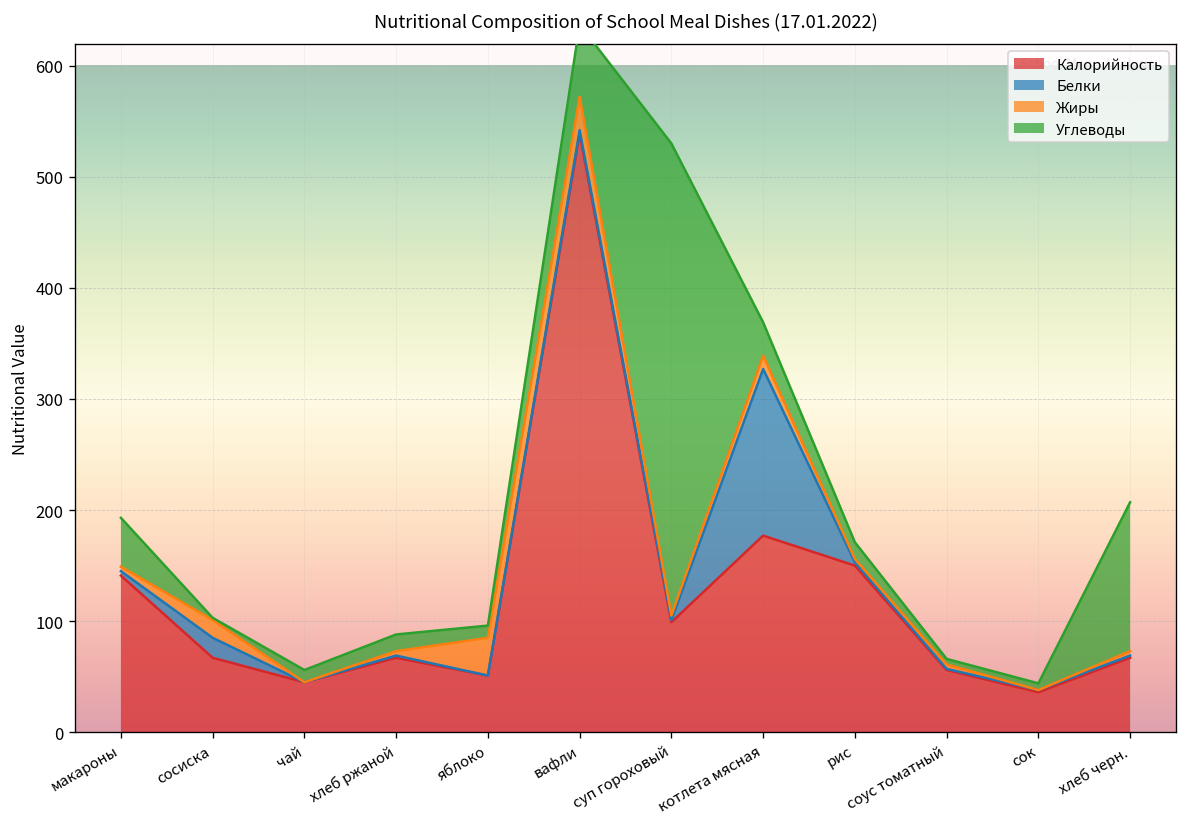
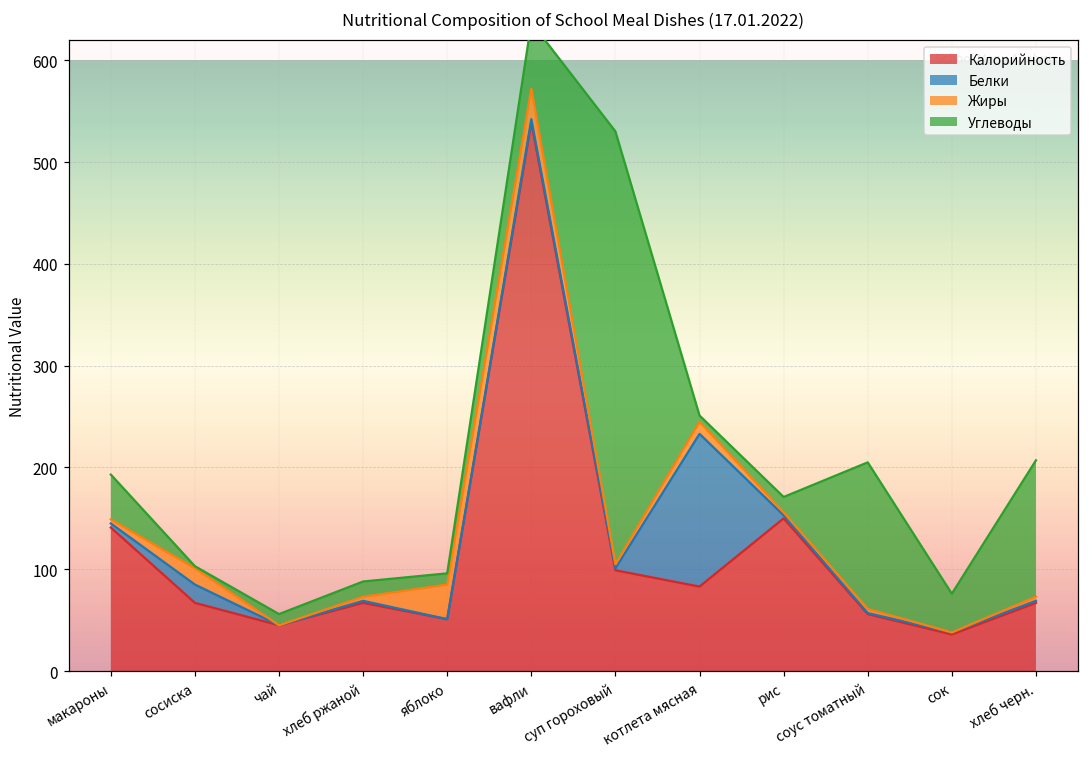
Калорийность, котлета мясная: 180 -> 80
Углеводы, котлета мясная: 30 -> 10
Углеводы, соус томатный: 10 -> 140
Углеводы, сок: 10 -> 40
